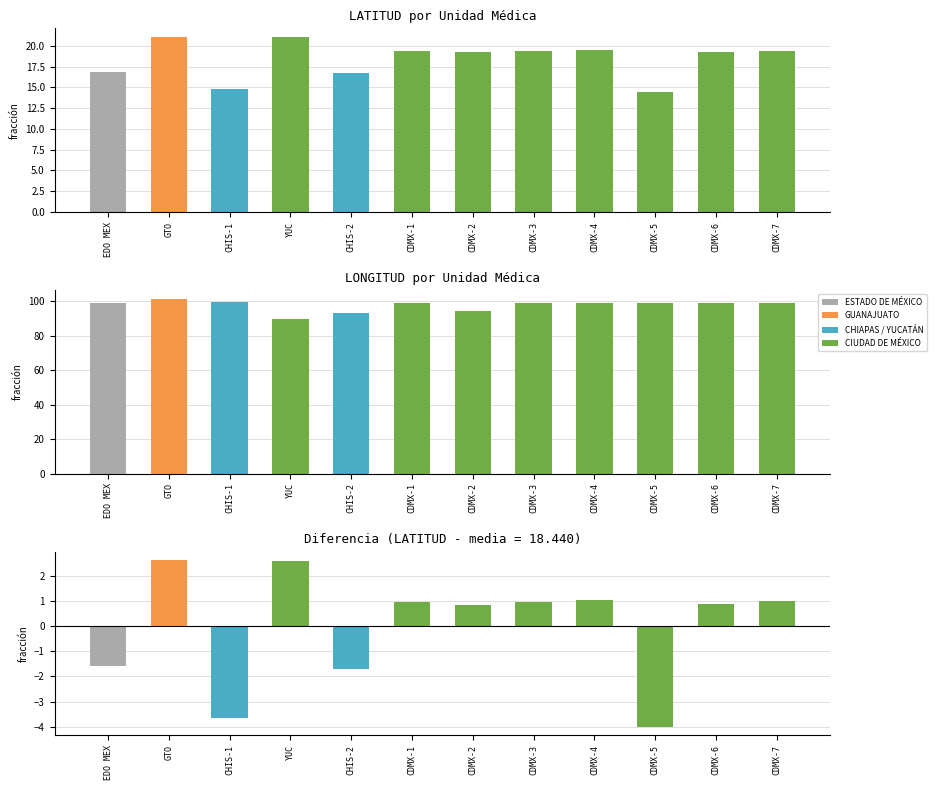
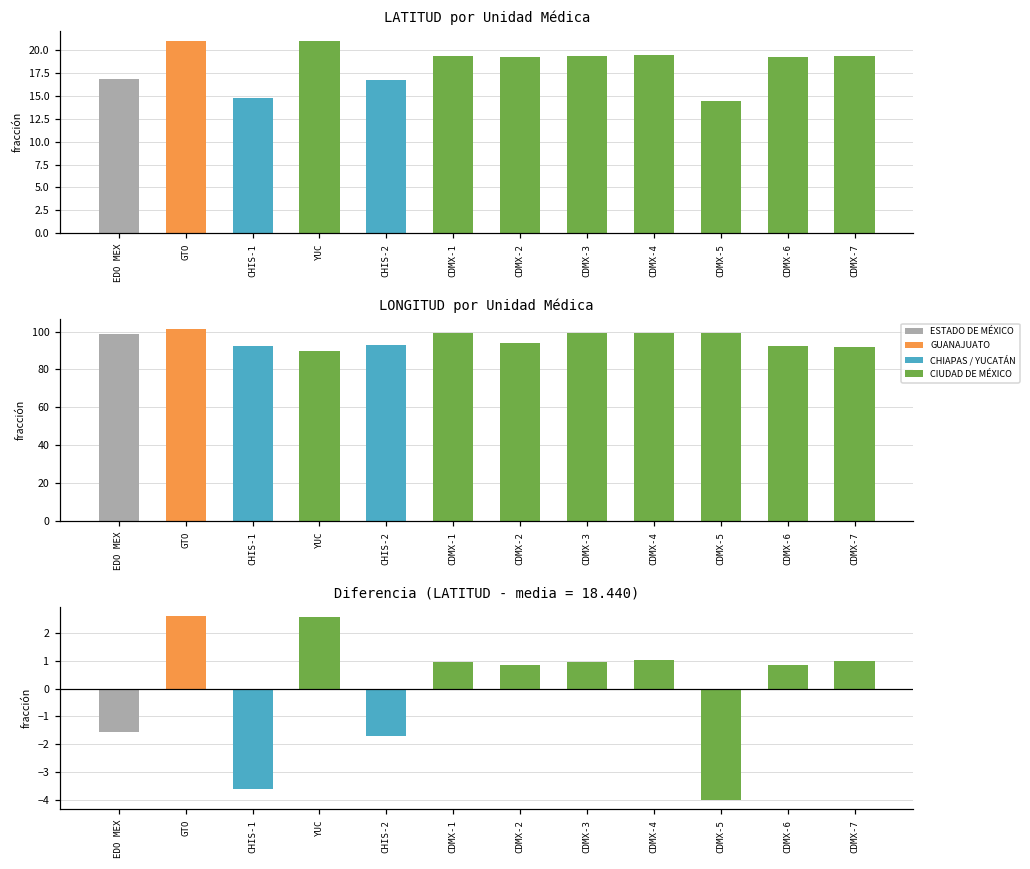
LONGITUD por Unidad Médica, CHIS-1: 100 -> 92
LONGITUD por Unidad Médica, CDMX-6: 99 -> 92
LONGITUD por Unidad Médica, CDMX-7: 99 -> 92
